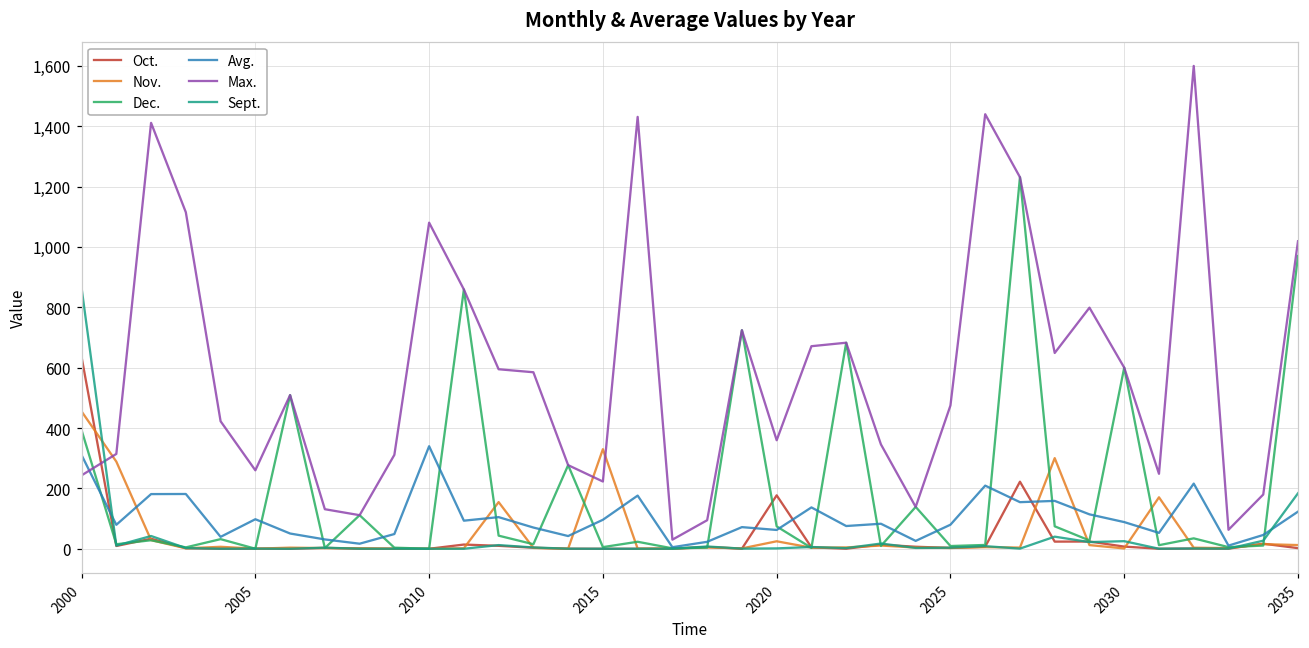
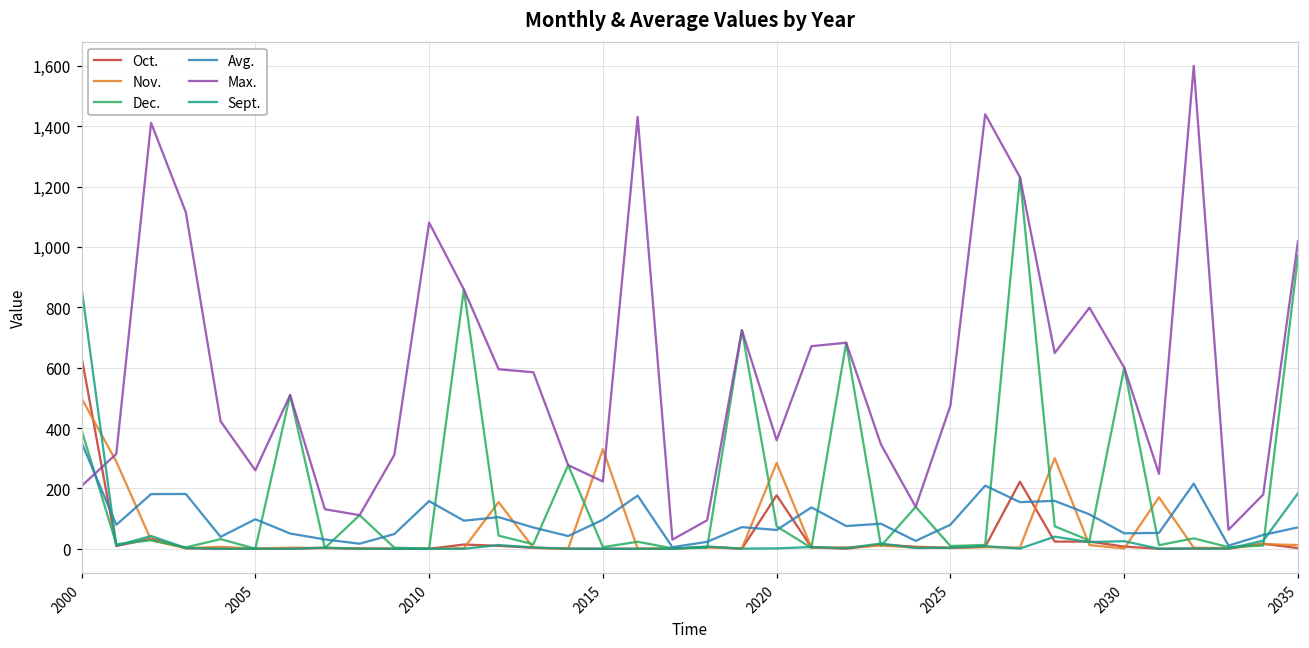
Nov., 2000: 460 -> 500
Avg., 2000: 310 -> 350
Max., 2000: 240 -> 210
Avg., 2010: 340 -> 160
Nov., 2020: 20 -> 280
Avg., 2030: 90 -> 50
Avg., 2035: 120 -> 70
